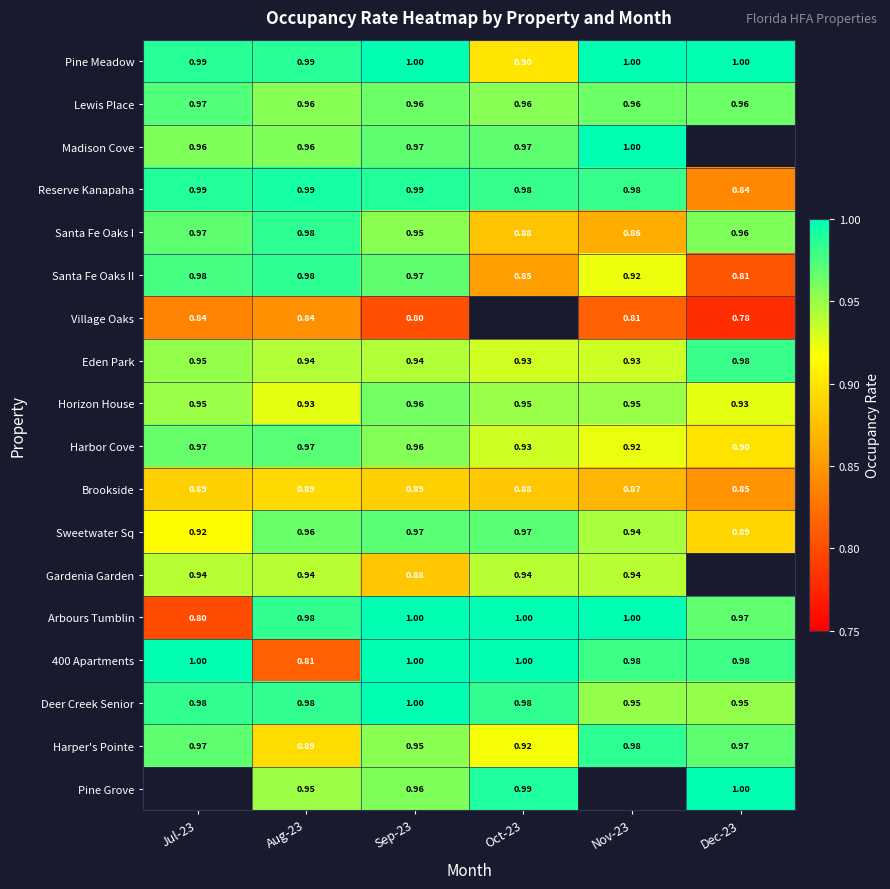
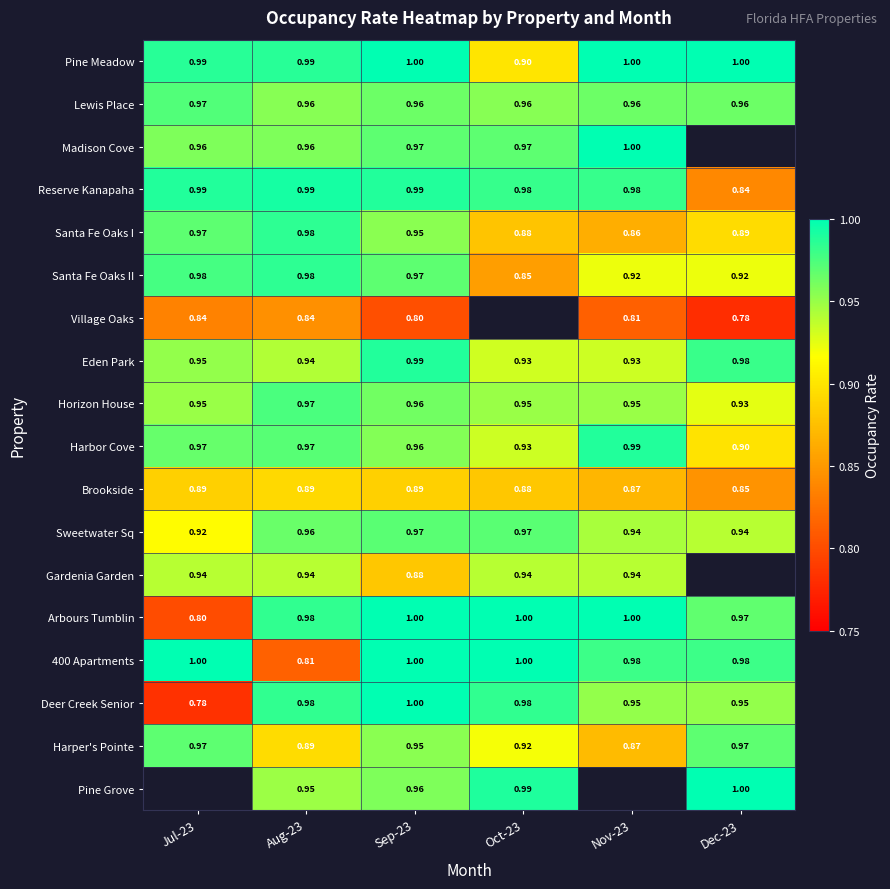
Santa Fe Oaks I, Dec-23: 0.96 -> 0.89
Santa Fe Oaks II, Dec-23: 0.81 -> 0.92
Eden Park, Sep-23: 0.94 -> 0.99
Horizon House, Aug-23: 0.93 -> 0.97
Harbor Cove, Nov-23: 0.92 -> 0.99
Sweetwater Sq, Dec-23: 0.89 -> 0.94
Deer Creek Senior, Jul-23: 0.98 -> 0.78
Harper's Pointe, Nov-23: 0.98 -> 0.87
